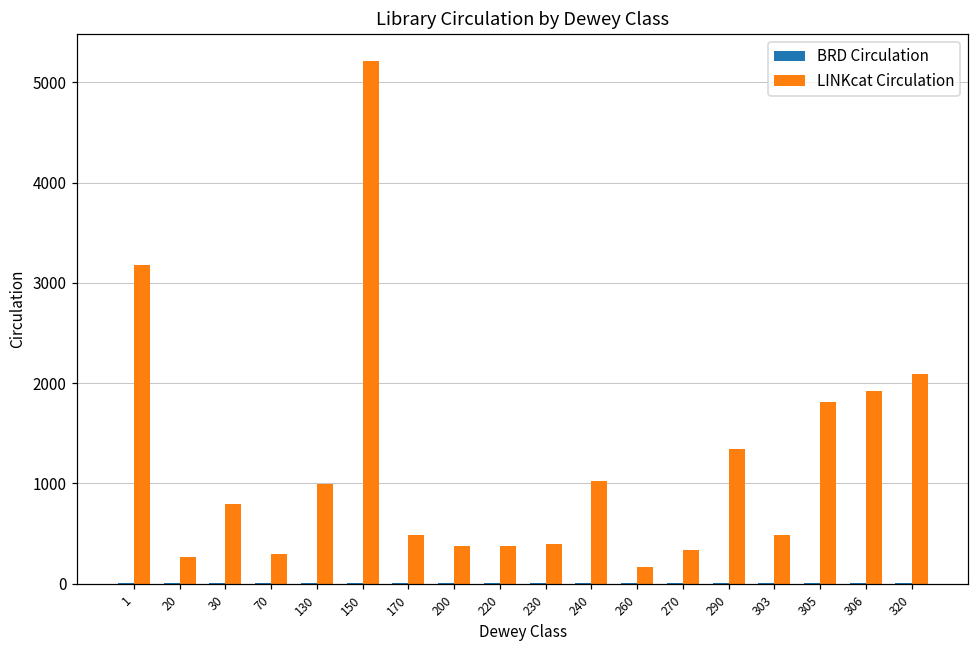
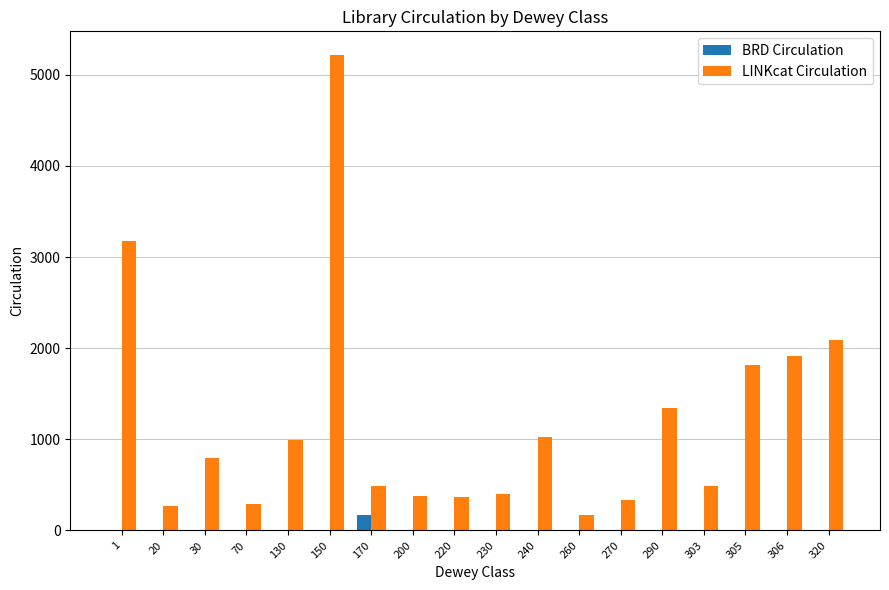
BRD Circulation, 170: 0 -> 200
